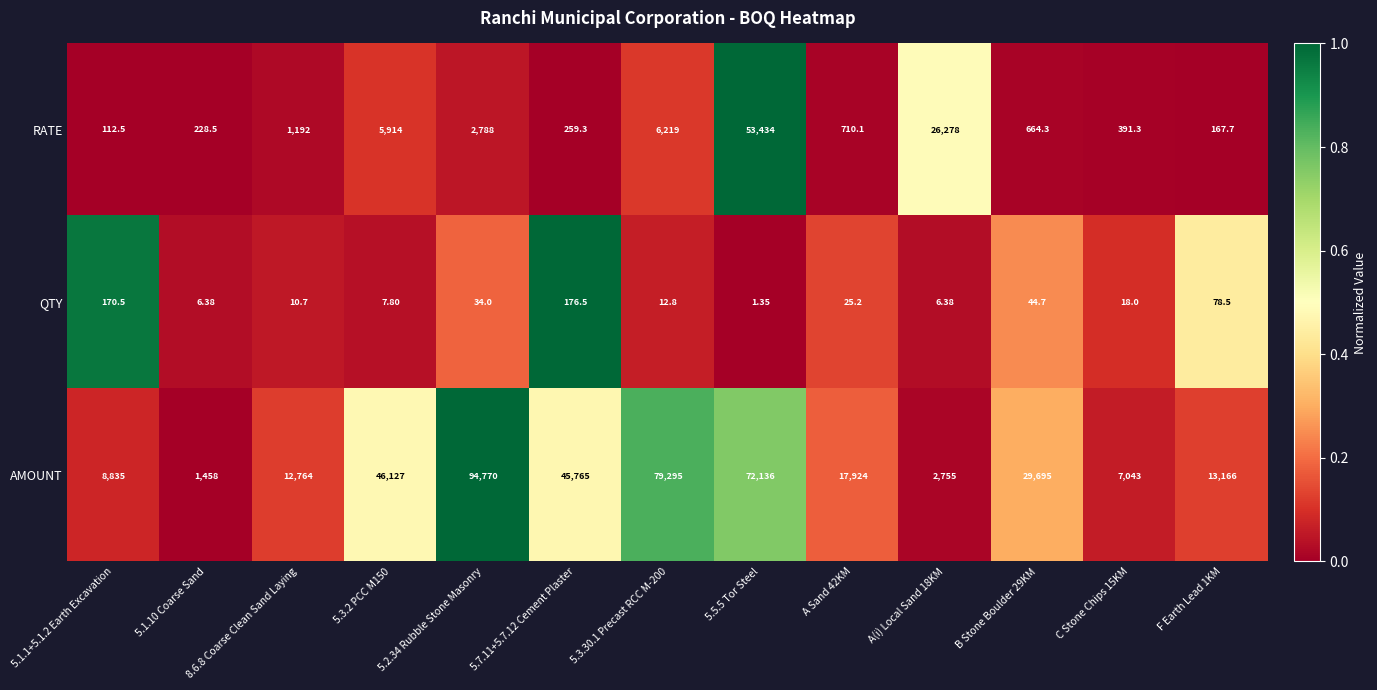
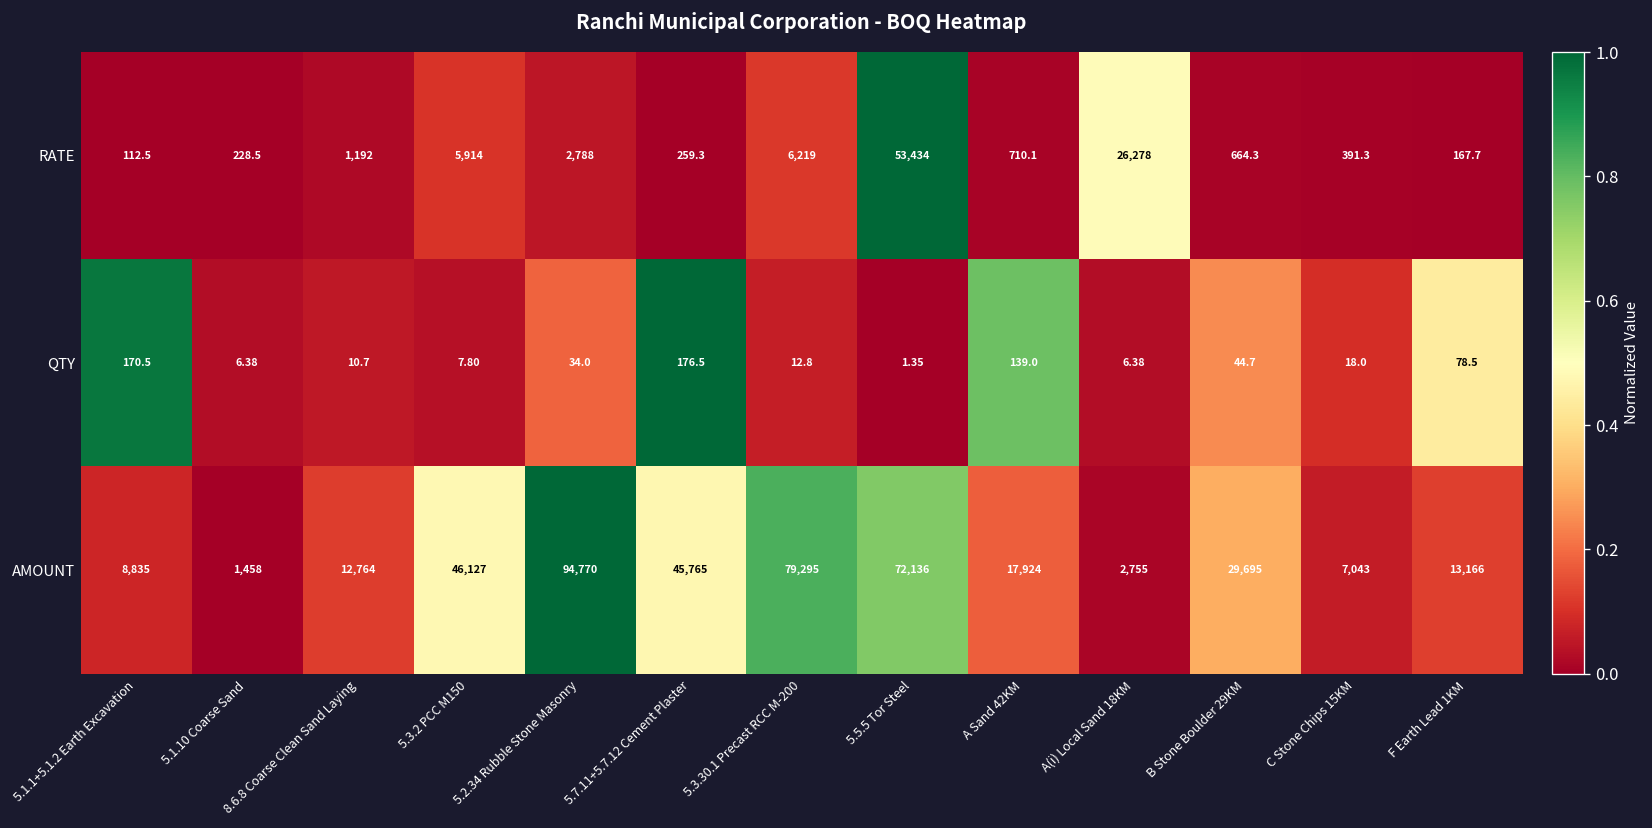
QTY, A Sand 42KM: 25.2 -> 139.0
